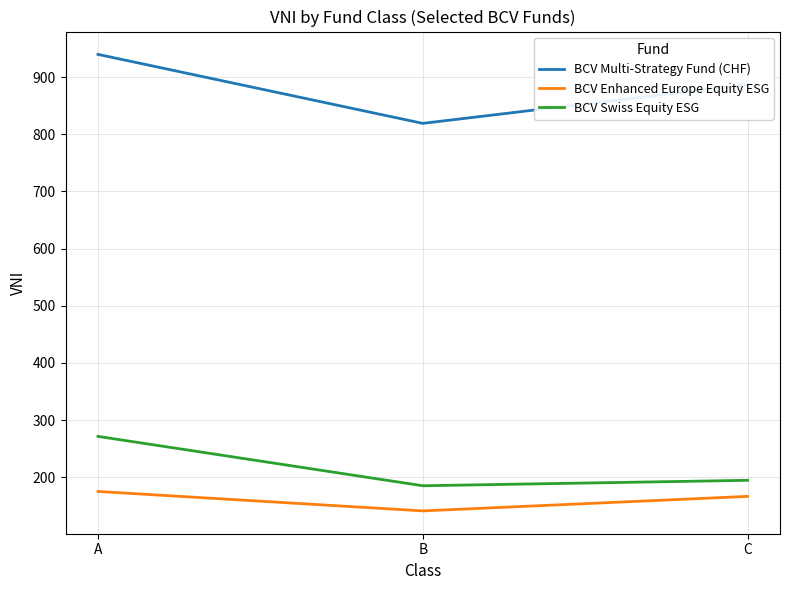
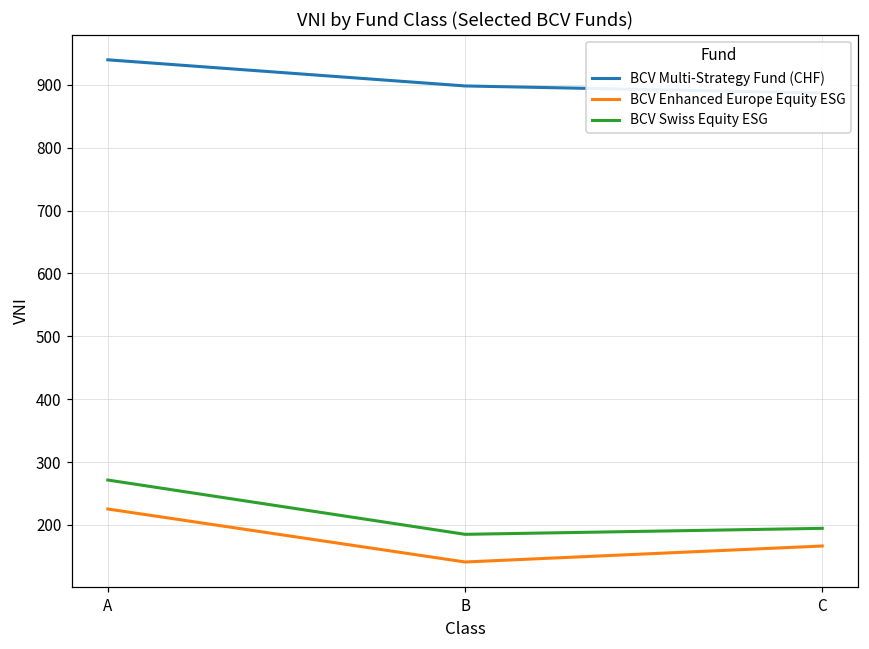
BCV Enhanced Europe Equity ESG, A: 180 -> 230
BCV Multi-Strategy Fund (CHF), B: 820 -> 900
